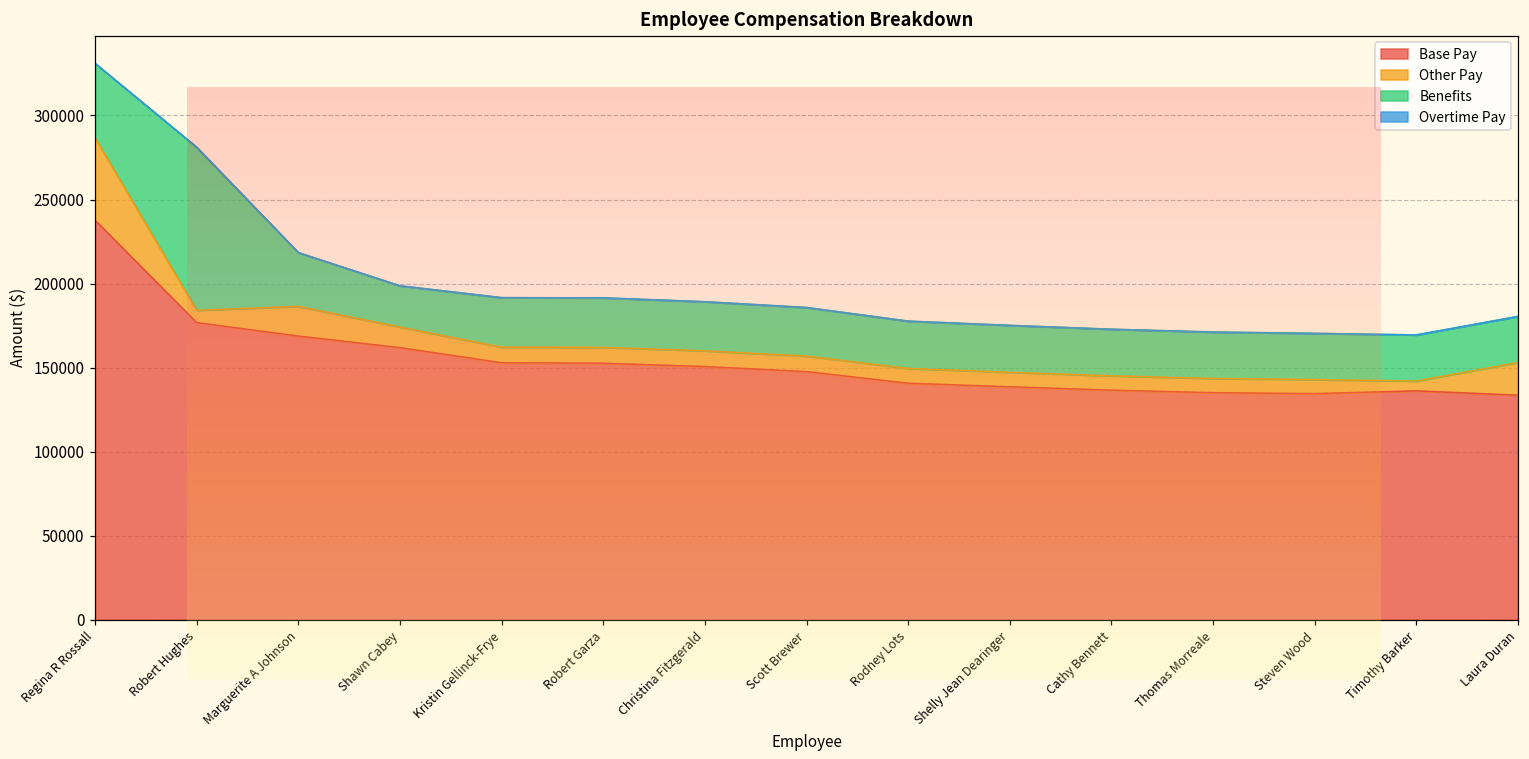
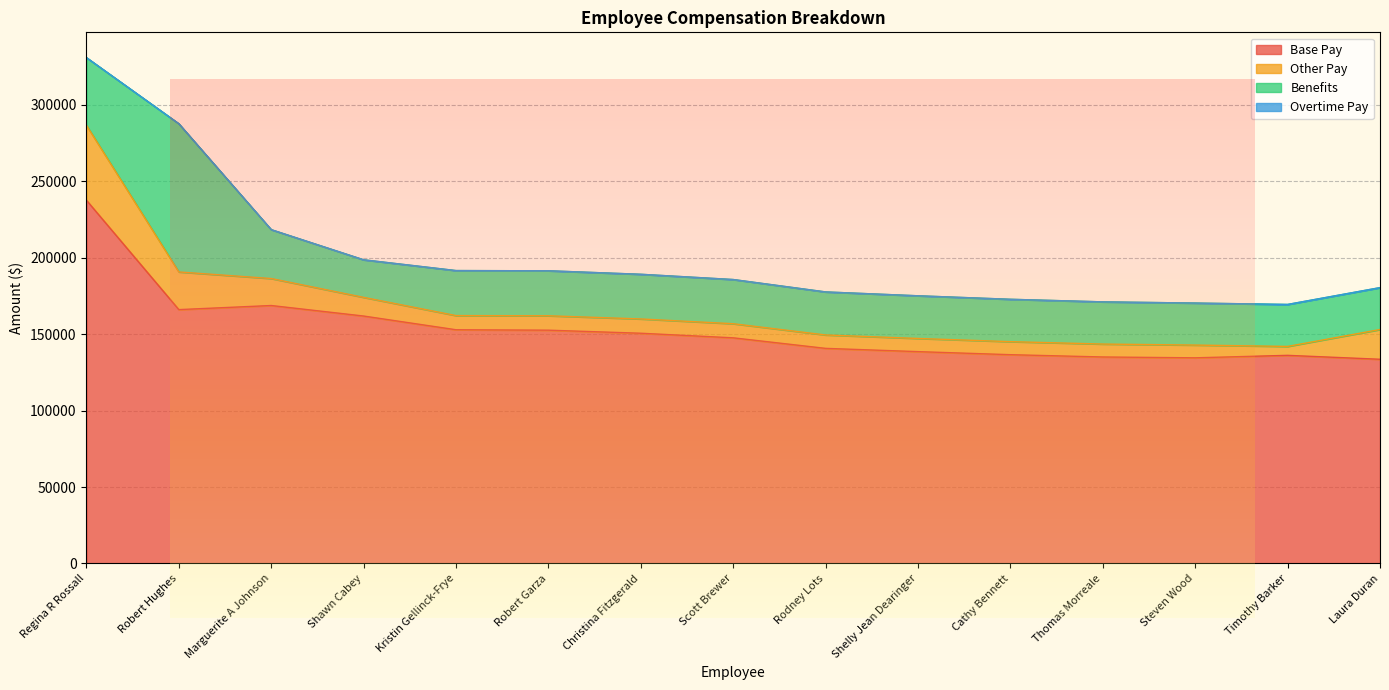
Base Pay, Robert Hughes: 177000 -> 166000
Other Pay, Robert Hughes: 7000 -> 25000
